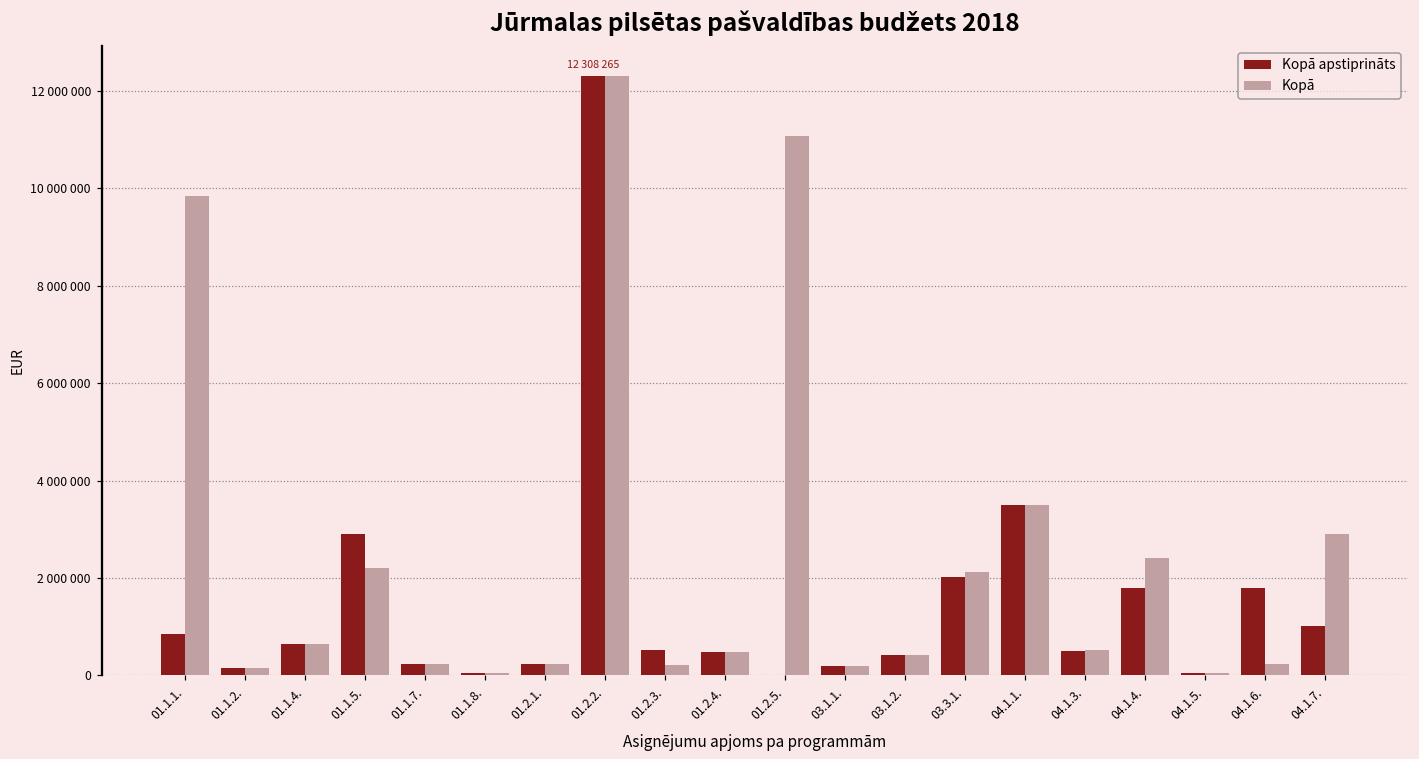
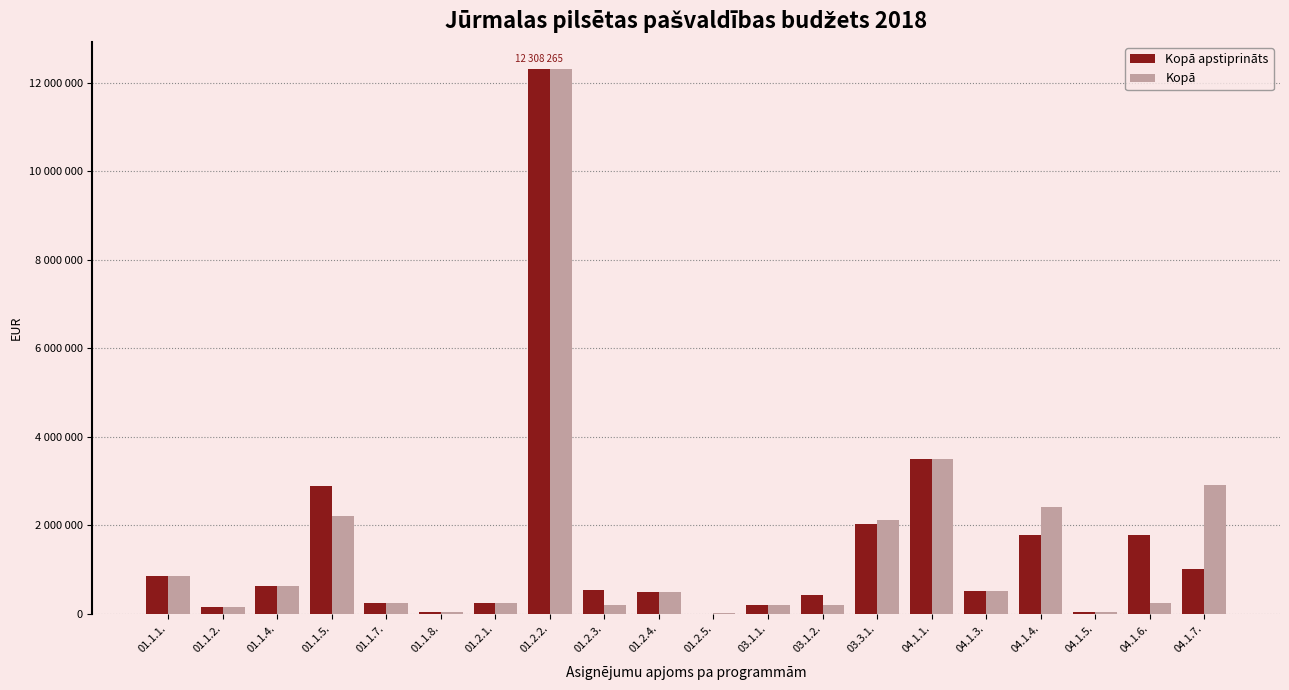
Kopā, 01.1.1.: 9800000 -> 900000
Kopā, 01.2.5.: 11100000 -> 0
Kopā, 03.1.2.: 400000 -> 200000
